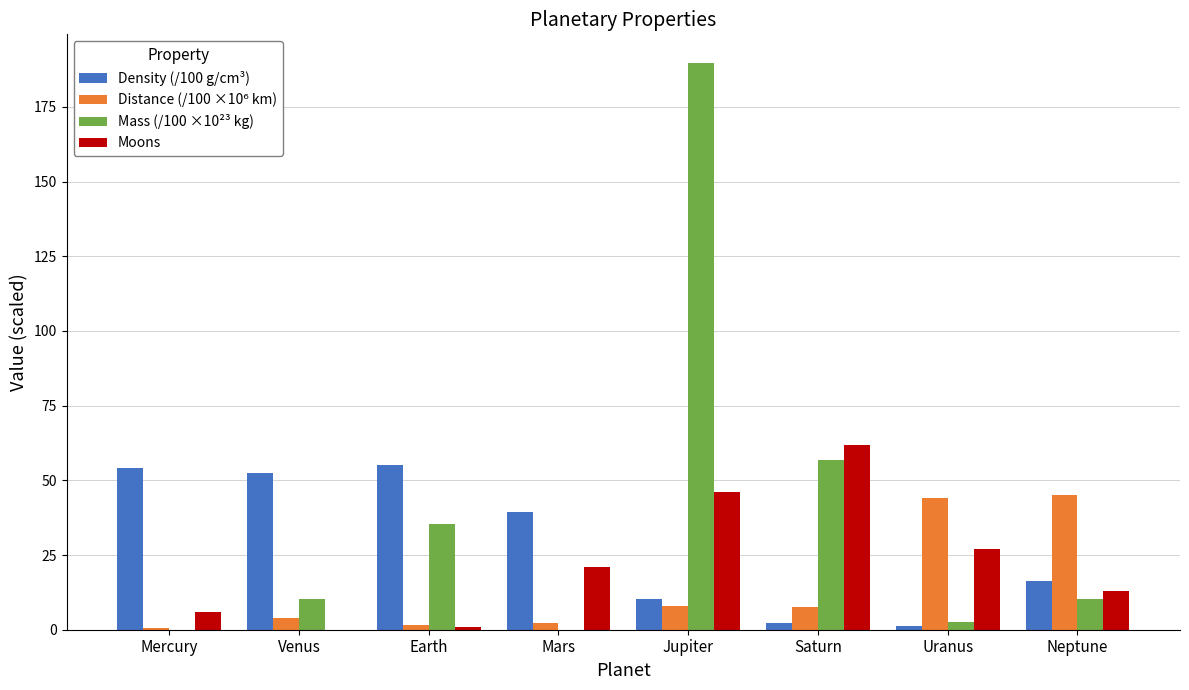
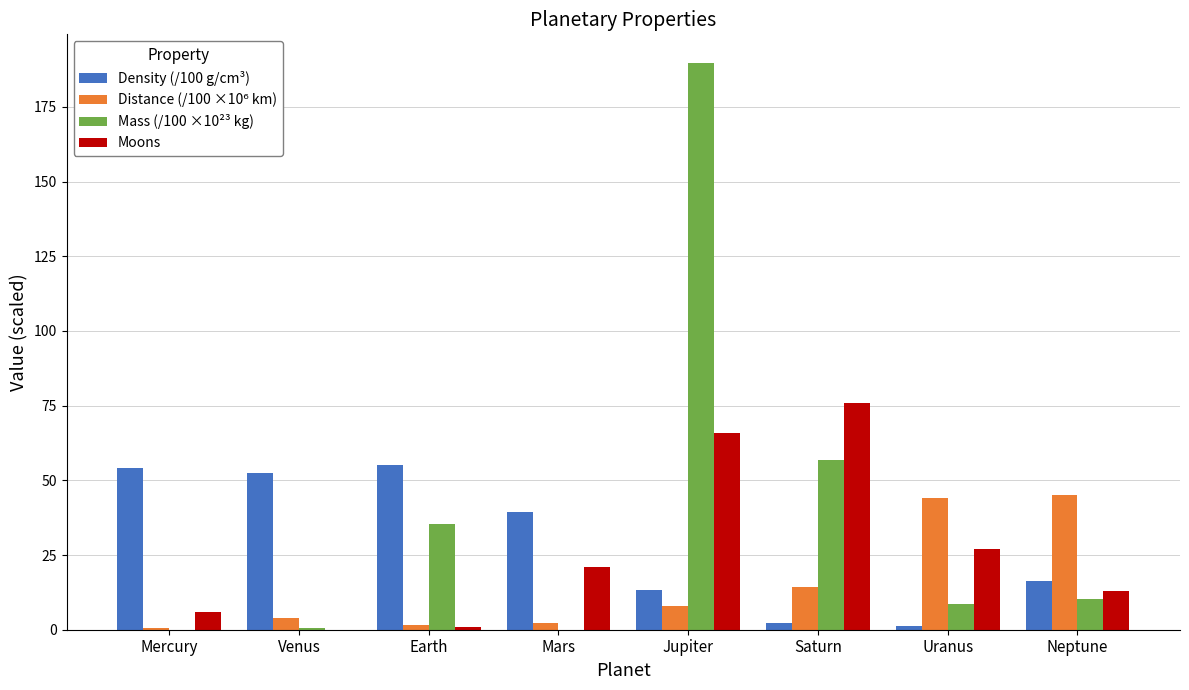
Mass (/100 ×10²³ kg), Venus: 10 -> 0
Density (/100 g/cm³), Jupiter: 10 -> 13
Moons, Jupiter: 46 -> 66
Distance (/100 ×10⁶ km), Saturn: 8 -> 14
Moons, Saturn: 62 -> 76
Mass (/100 ×10²³ kg), Uranus: 3 -> 9
